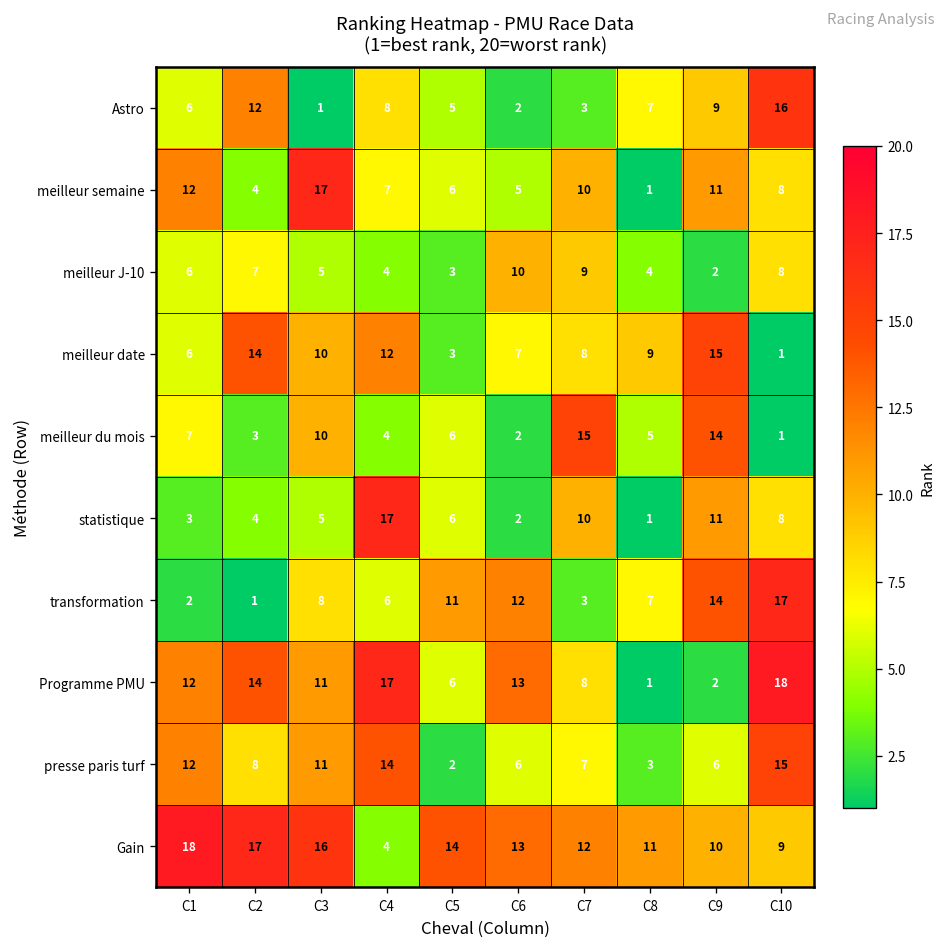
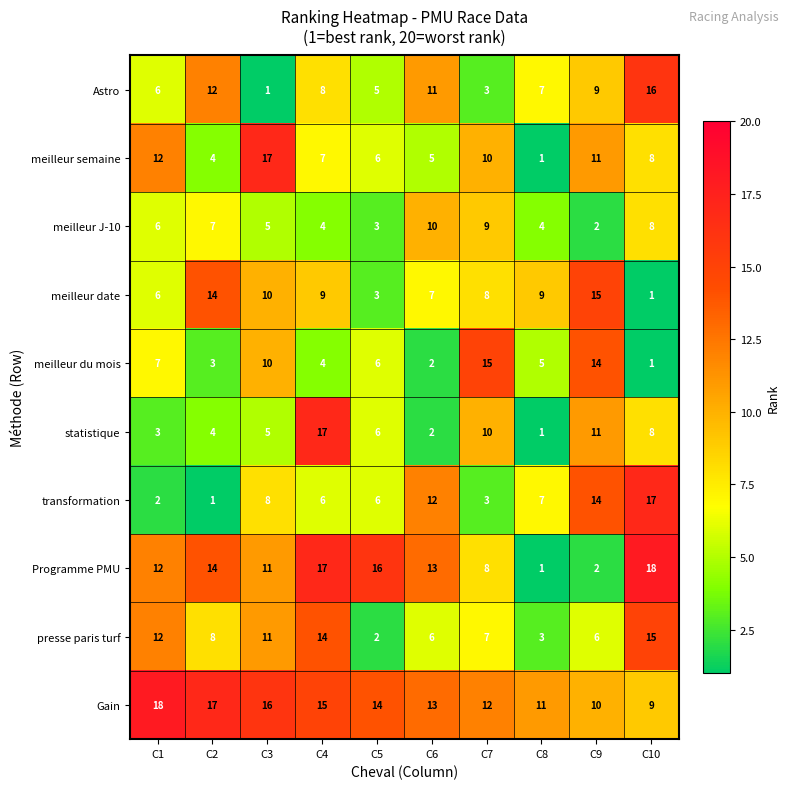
Astro, C6: 2 -> 11
meilleur date, C4: 12 -> 9
transformation, C5: 11 -> 6
Programme PMU, C5: 6 -> 16
Gain, C4: 4 -> 15
